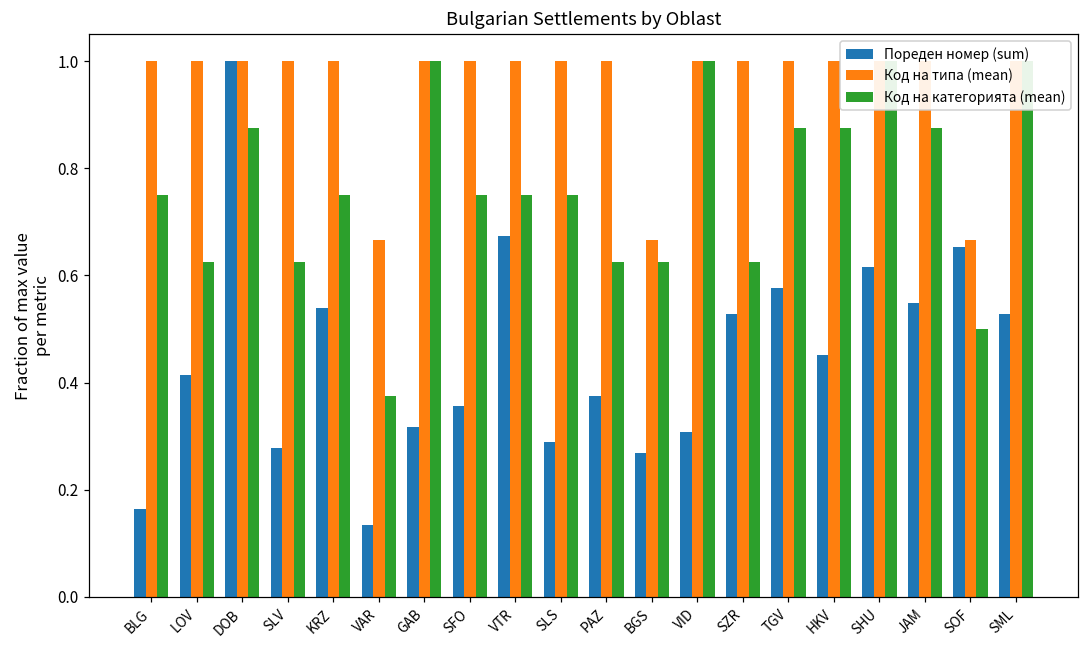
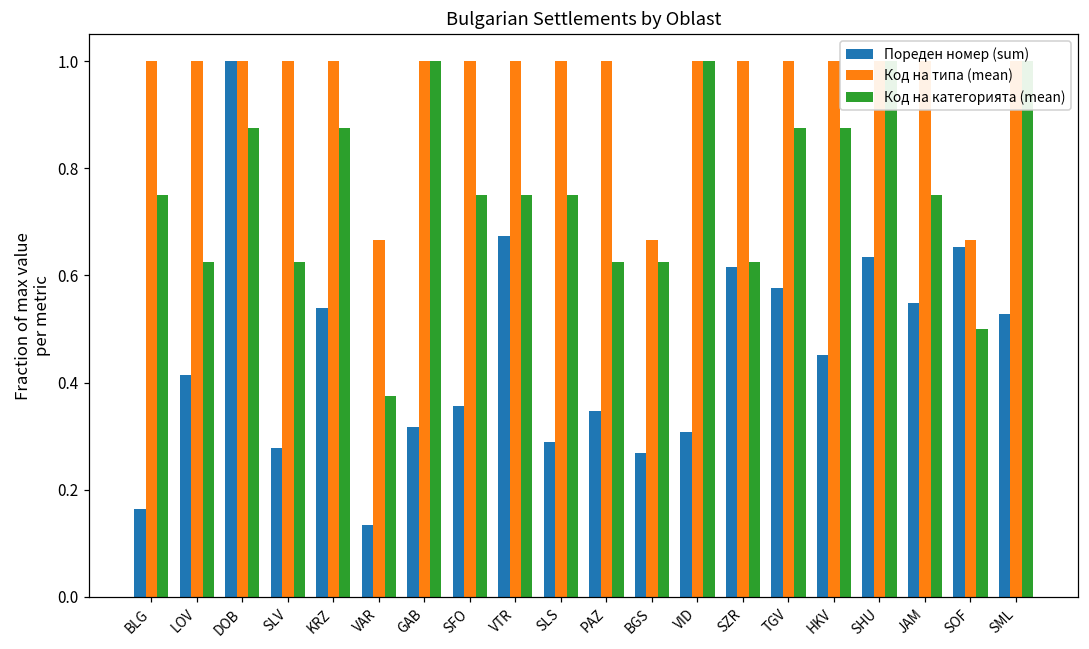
Код на категорията (mean), KRZ: 0.75 -> 0.88
Пореден номер (sum), PAZ: 0.38 -> 0.35
Пореден номер (sum), SZR: 0.53 -> 0.62
Пореден номер (sum), SHU: 0.62 -> 0.63
Код на категорията (mean), JAM: 0.88 -> 0.75
